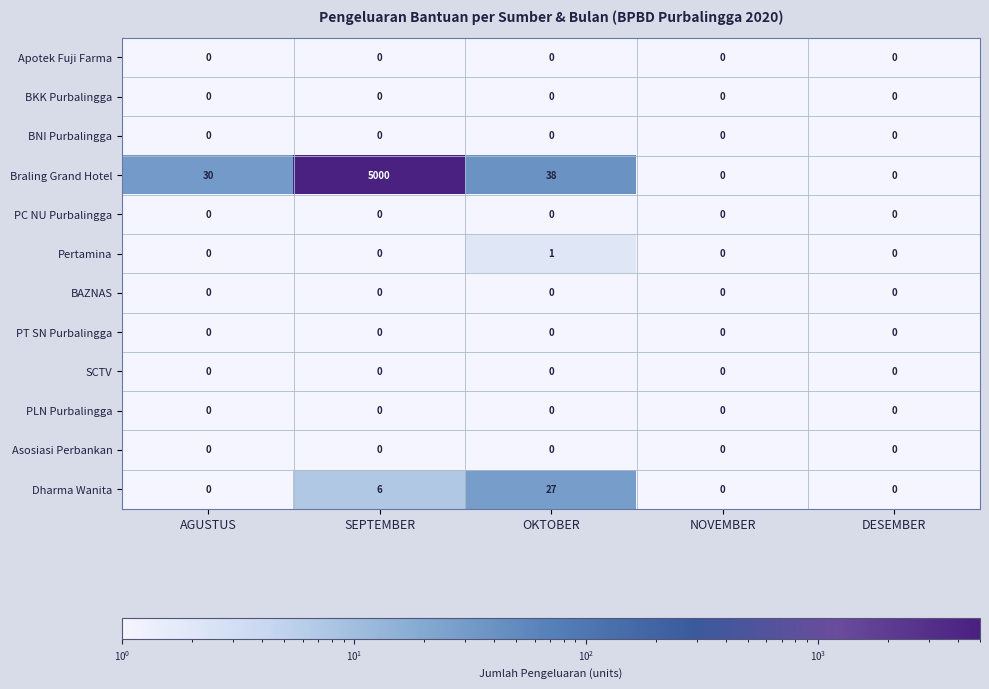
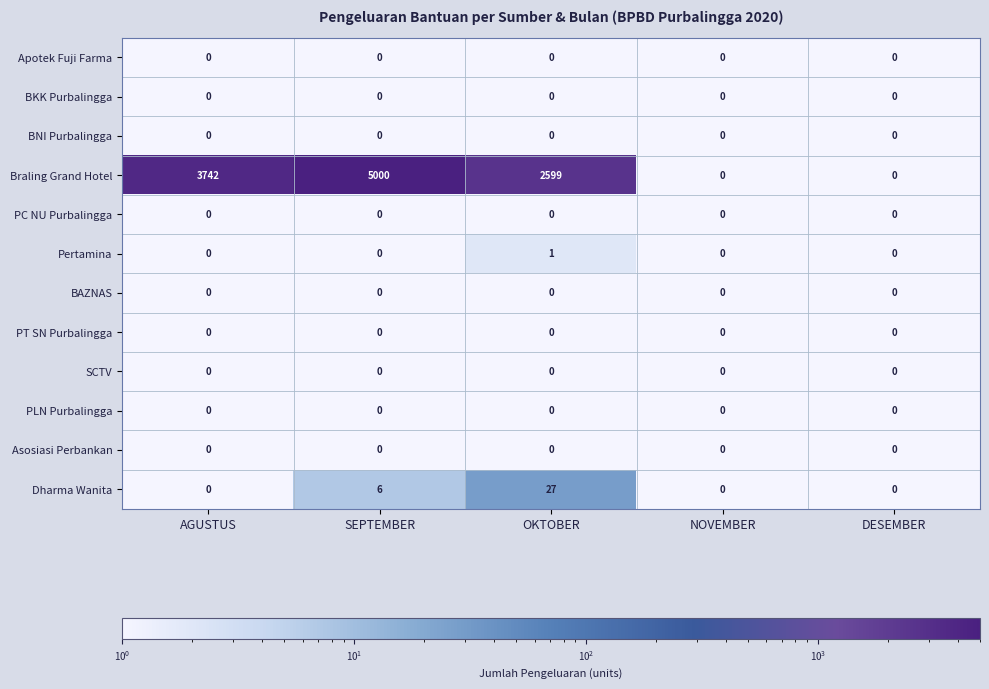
Braling Grand Hotel, AGUSTUS: 30 -> 3742
Braling Grand Hotel, OKTOBER: 38 -> 2599
